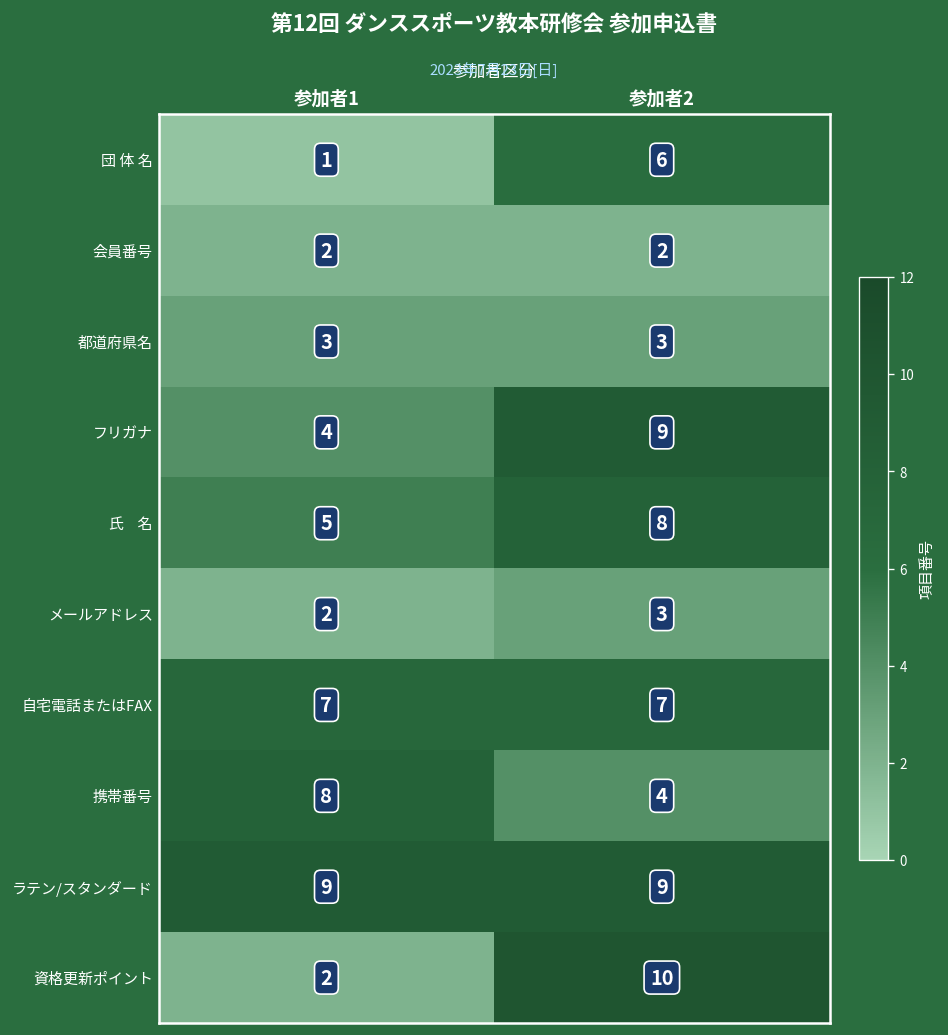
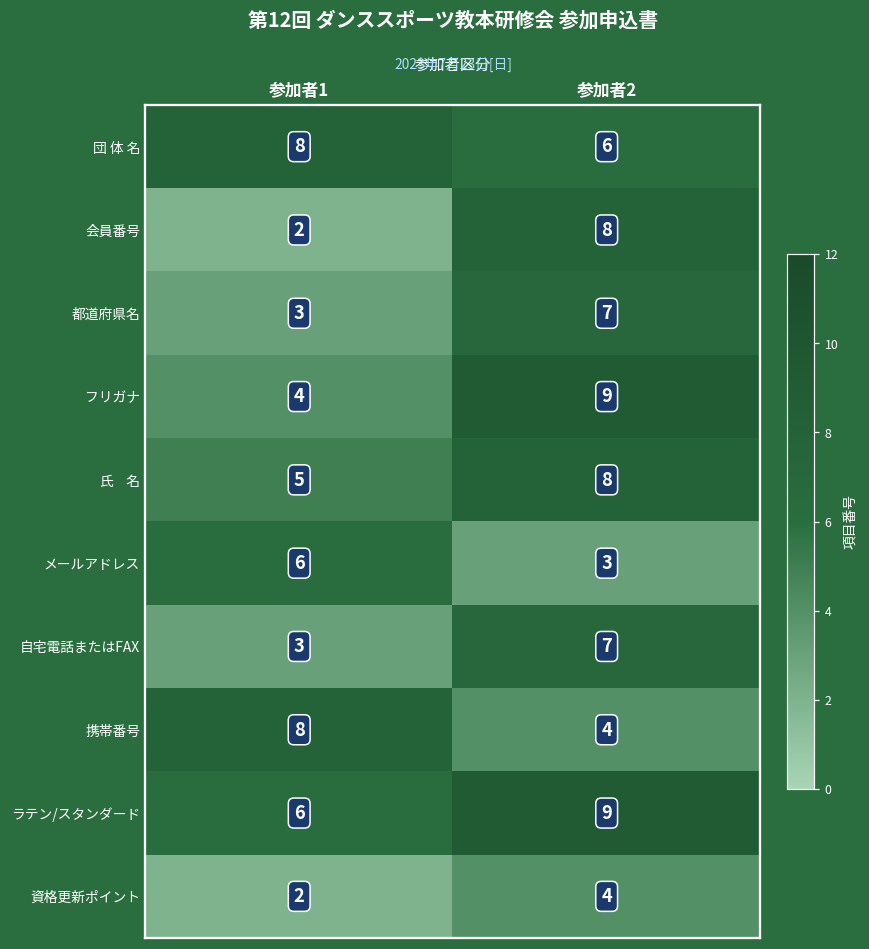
団 体 名, 参加者1: 1 -> 8
会員番号, 参加者2: 2 -> 8
都道府県名, 参加者2: 3 -> 7
メールアドレス, 参加者1: 2 -> 6
自宅電話またはFAX, 参加者1: 7 -> 3
ラテン/スタンダード, 参加者1: 9 -> 6
資格更新ポイント, 参加者2: 10 -> 4
